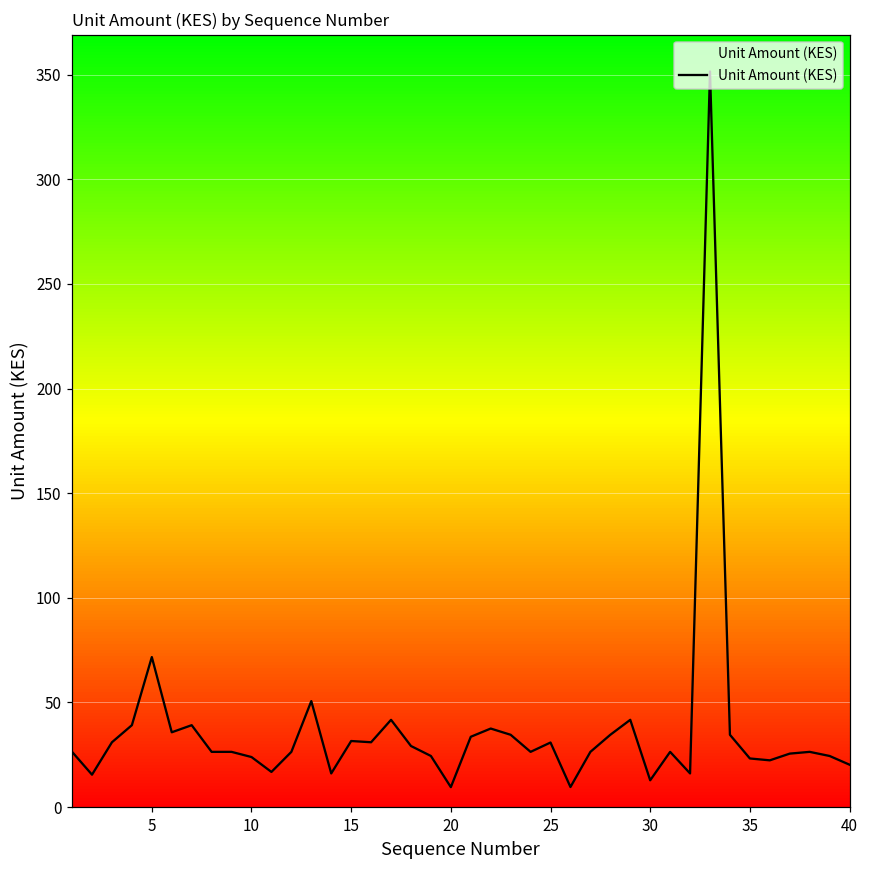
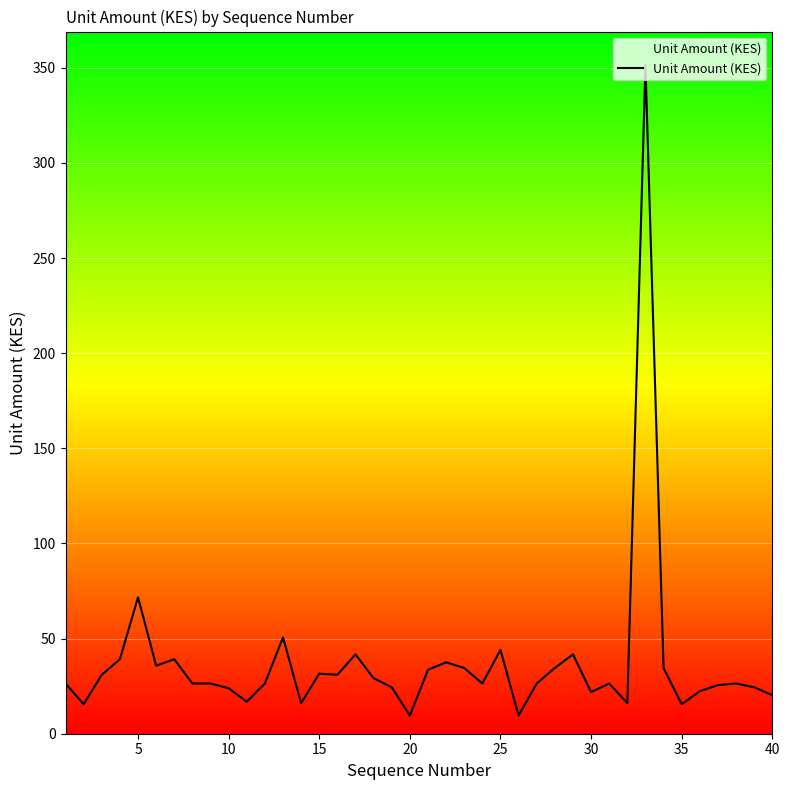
25: 31 -> 44
30: 13 -> 22
35: 23 -> 15
